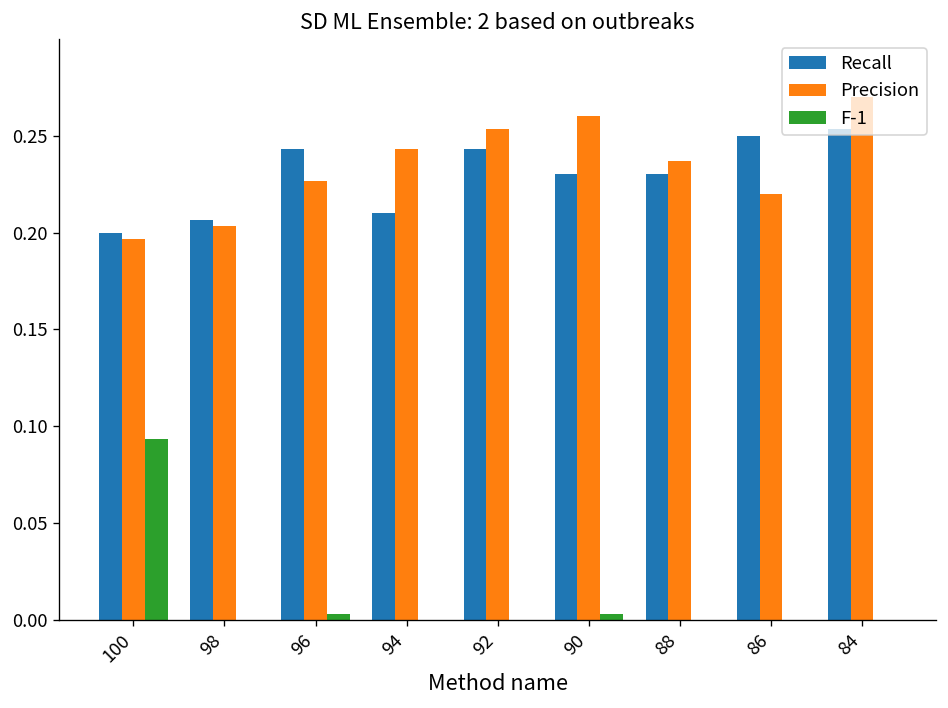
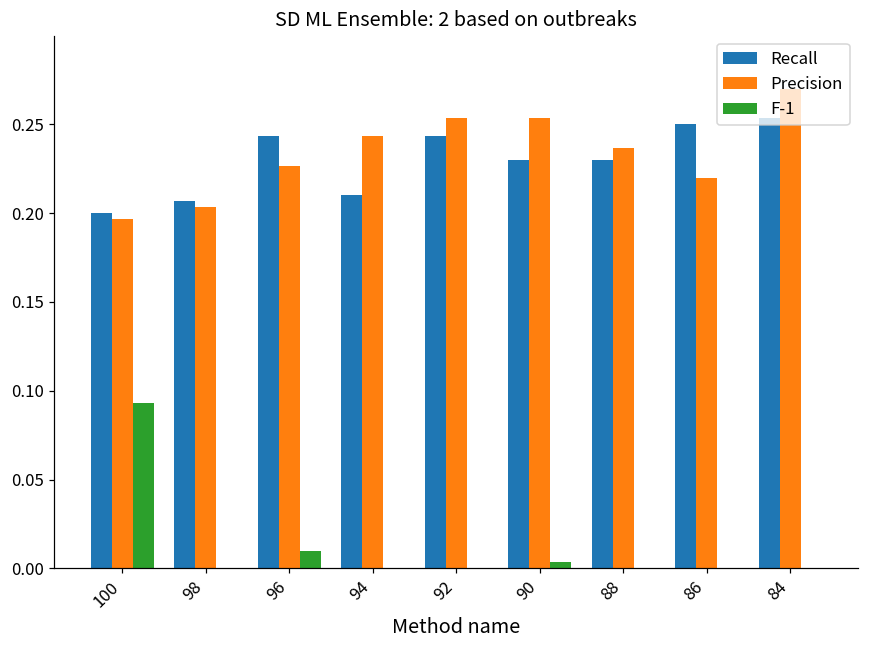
F-1, 96: 0.003 -> 0.010
Precision, 90: 0.260 -> 0.253
